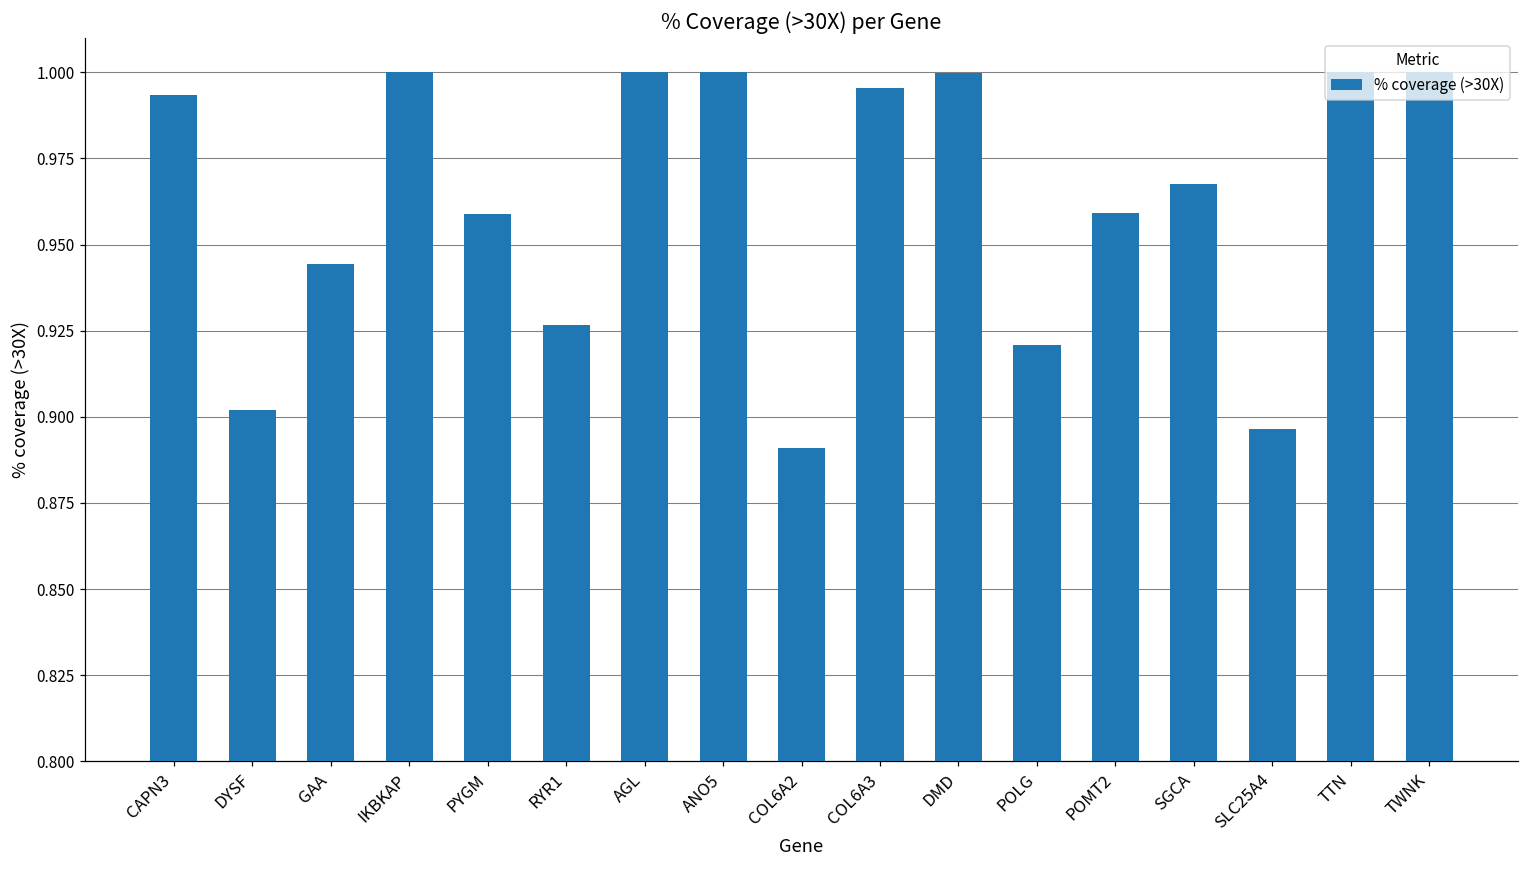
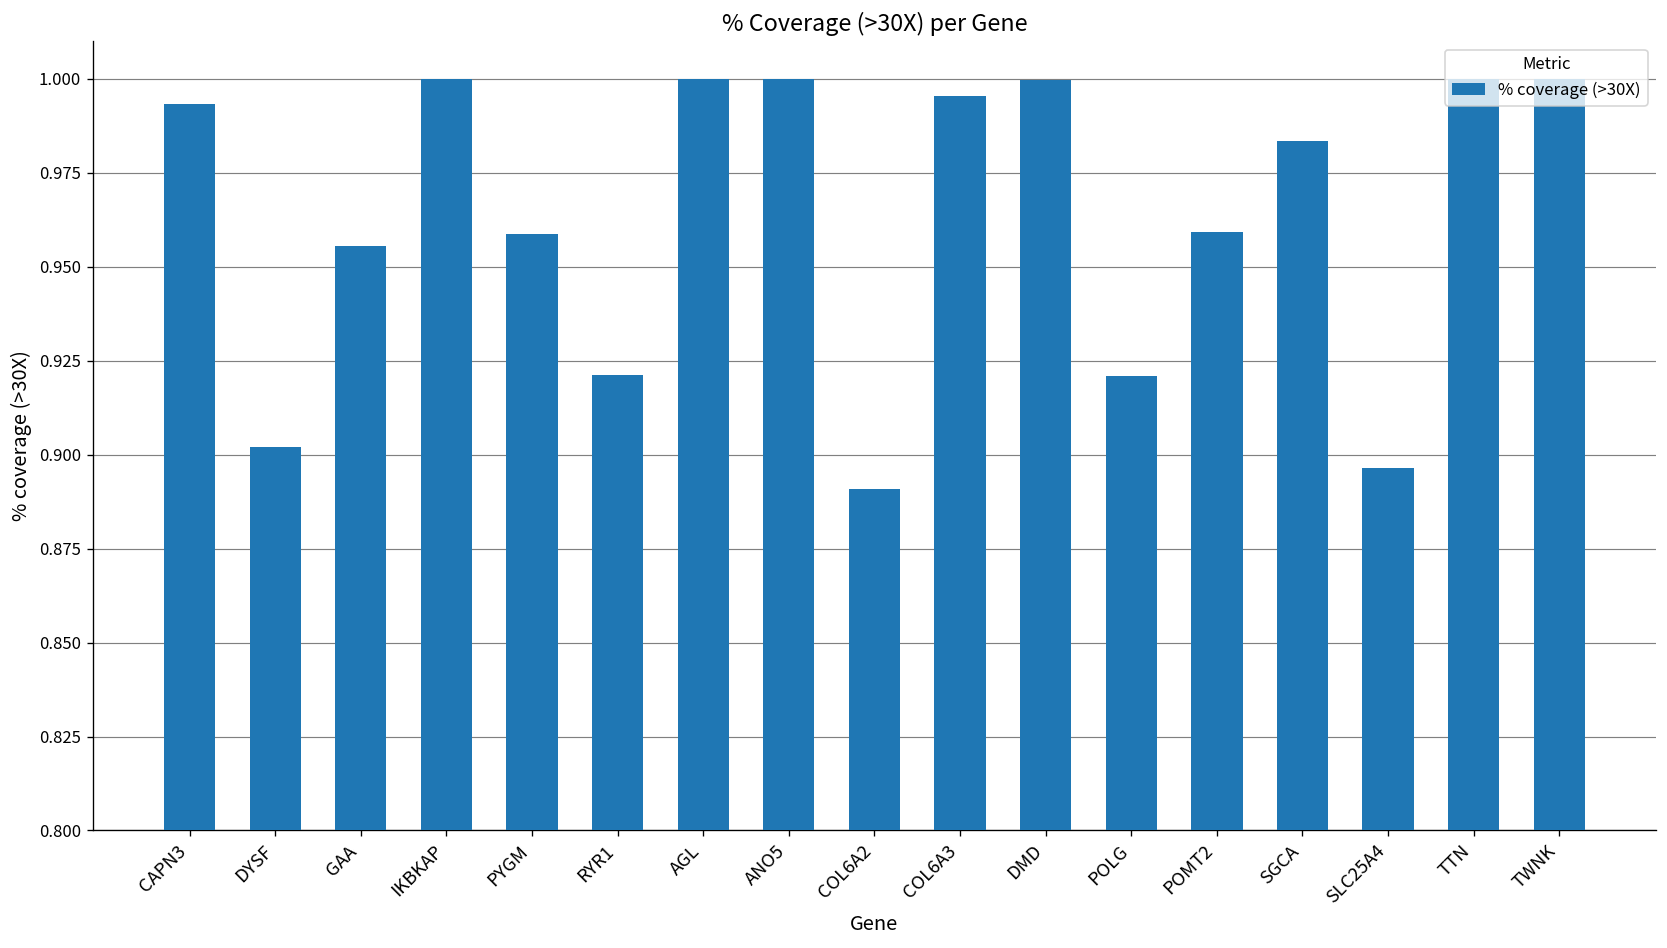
GAA: 0.945 -> 0.956
RYR1: 0.927 -> 0.921
SGCA: 0.968 -> 0.983
